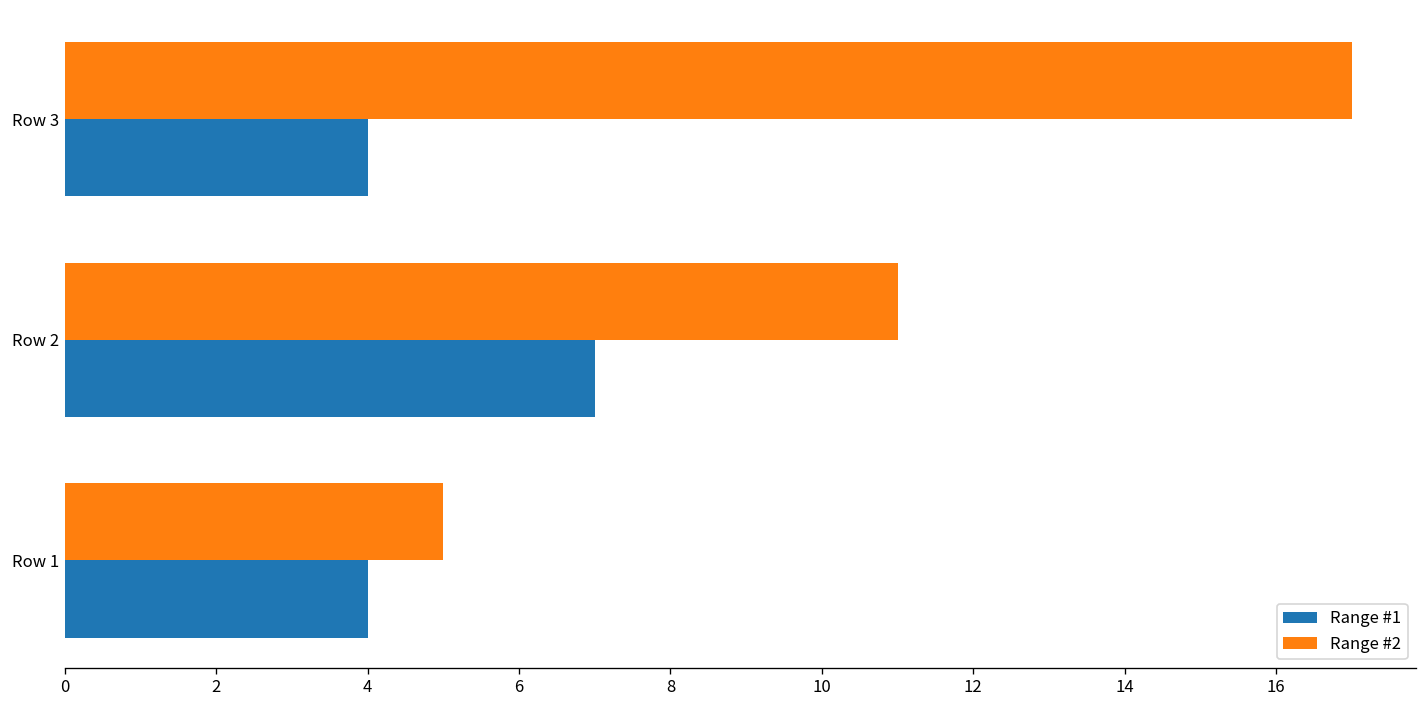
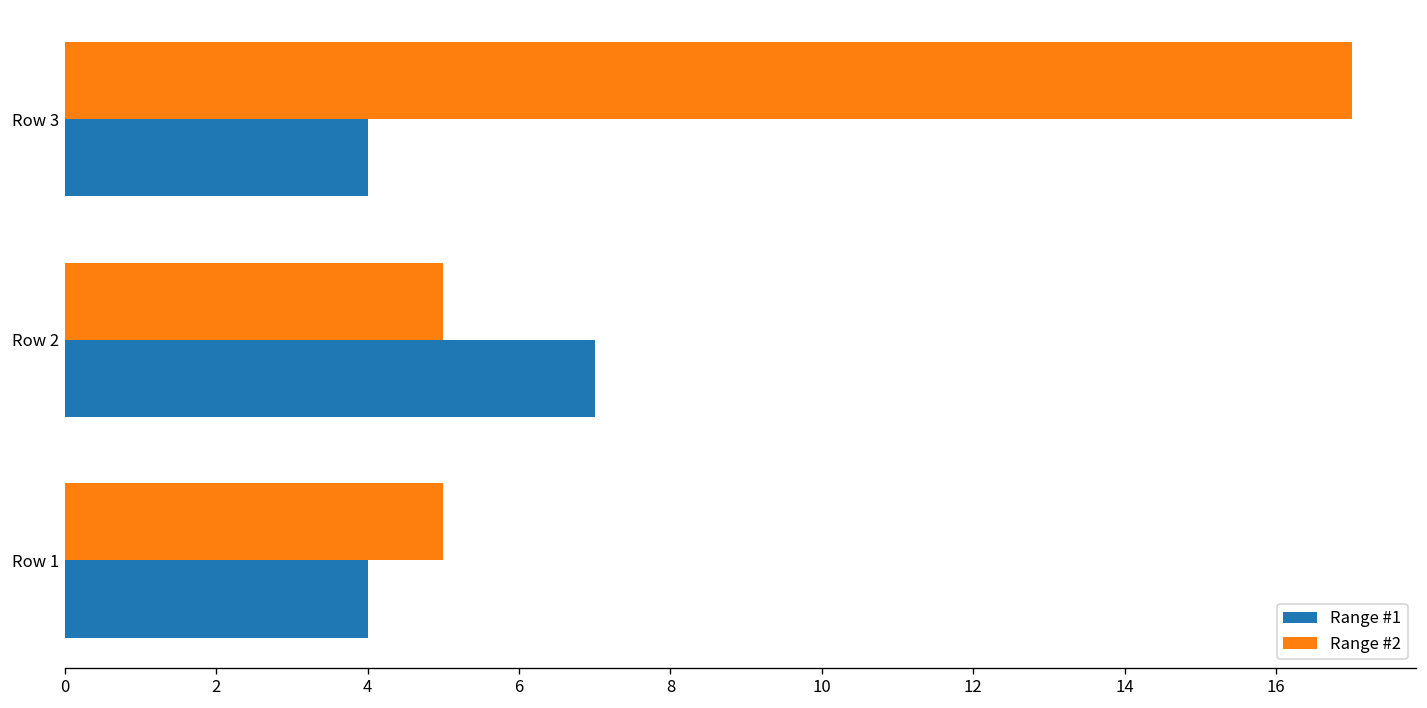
Range #2, Row 2: 11 -> 5
